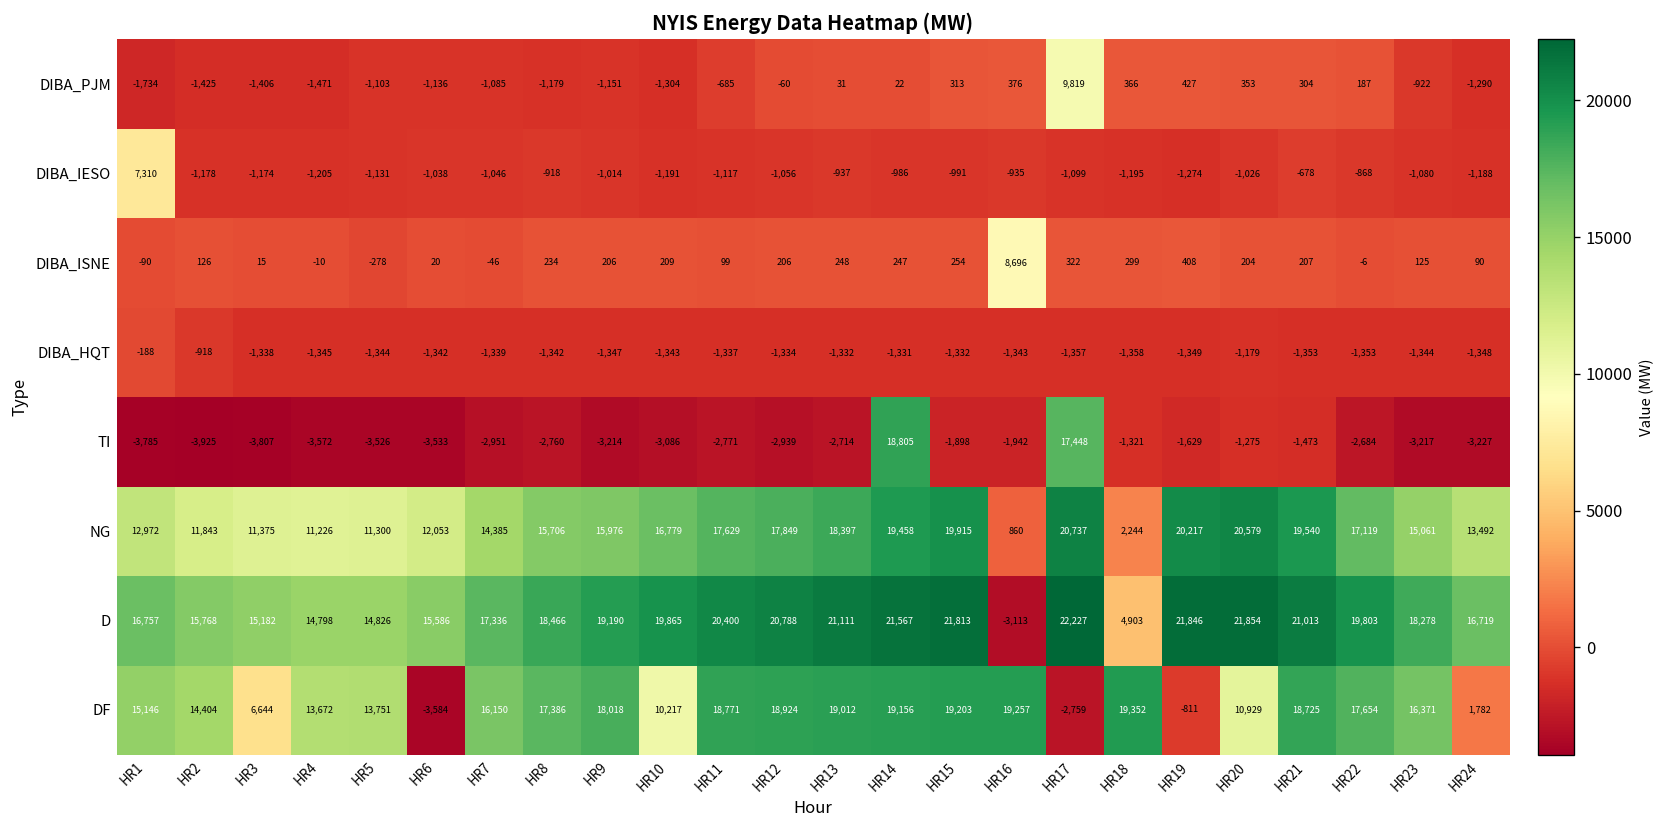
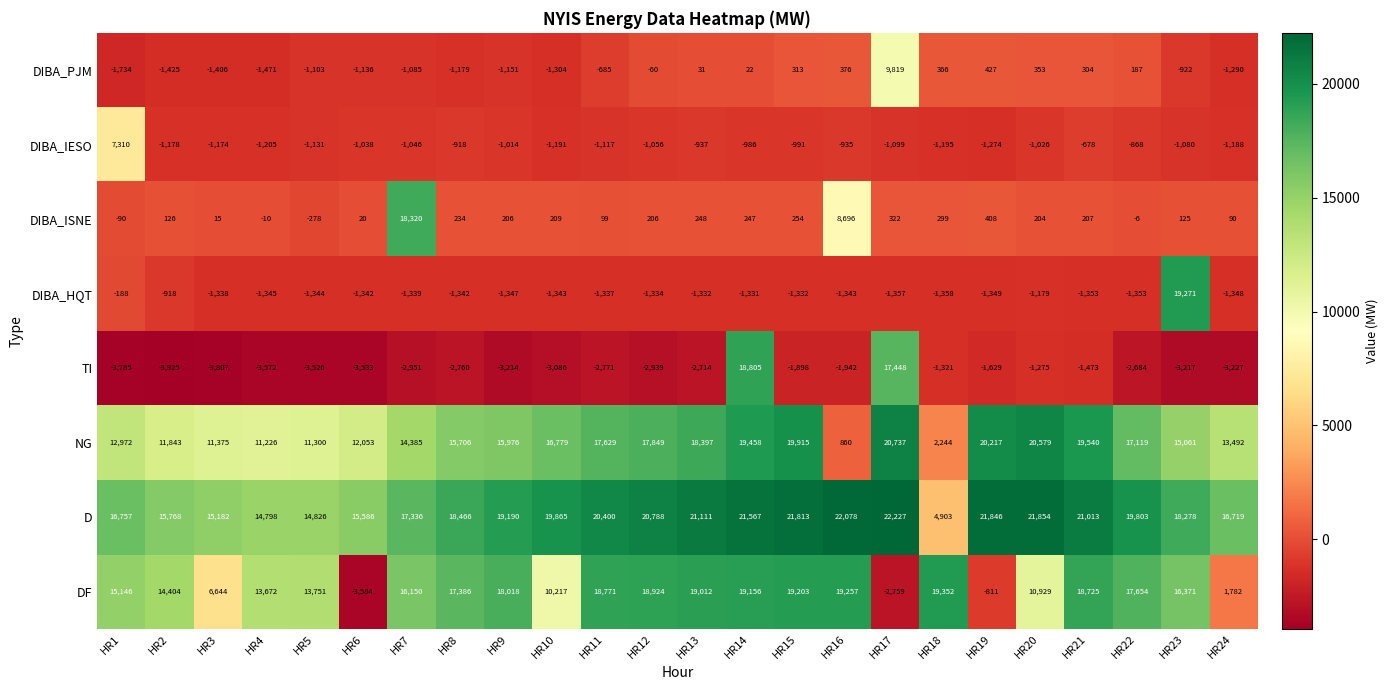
DIBA_ISNE, HR7: -46 -> 18,320
DIBA_HQT, HR23: -1,344 -> 19,271
D, HR16: -3,113 -> 22,078
